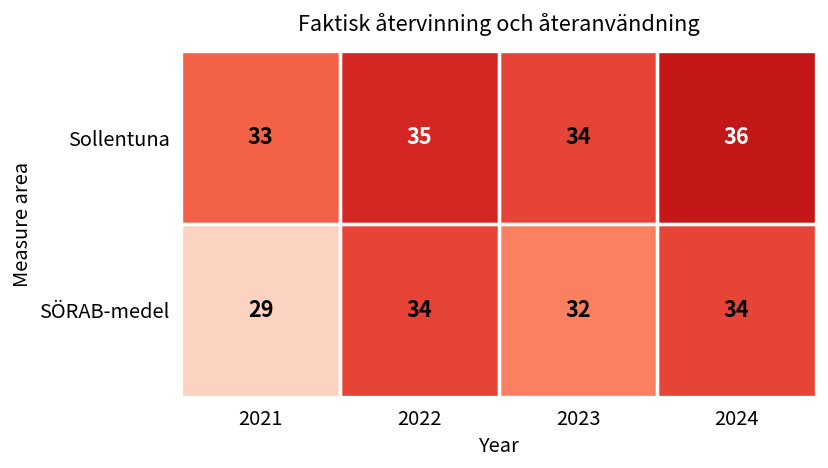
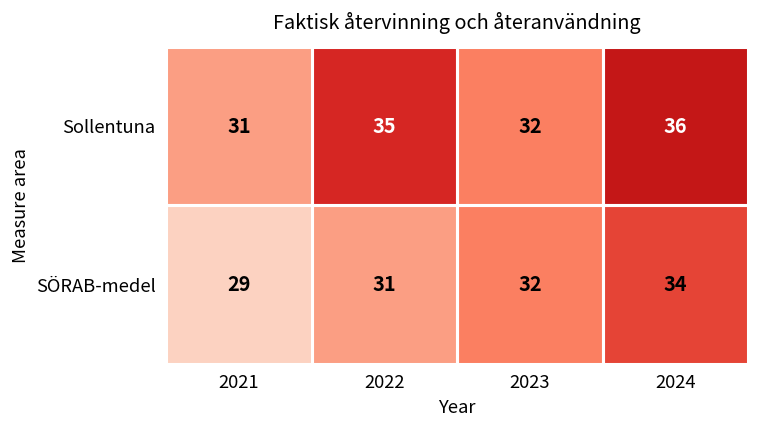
Sollentuna, 2021: 33 -> 31
Sollentuna, 2023: 34 -> 32
SÖRAB-medel, 2022: 34 -> 31
